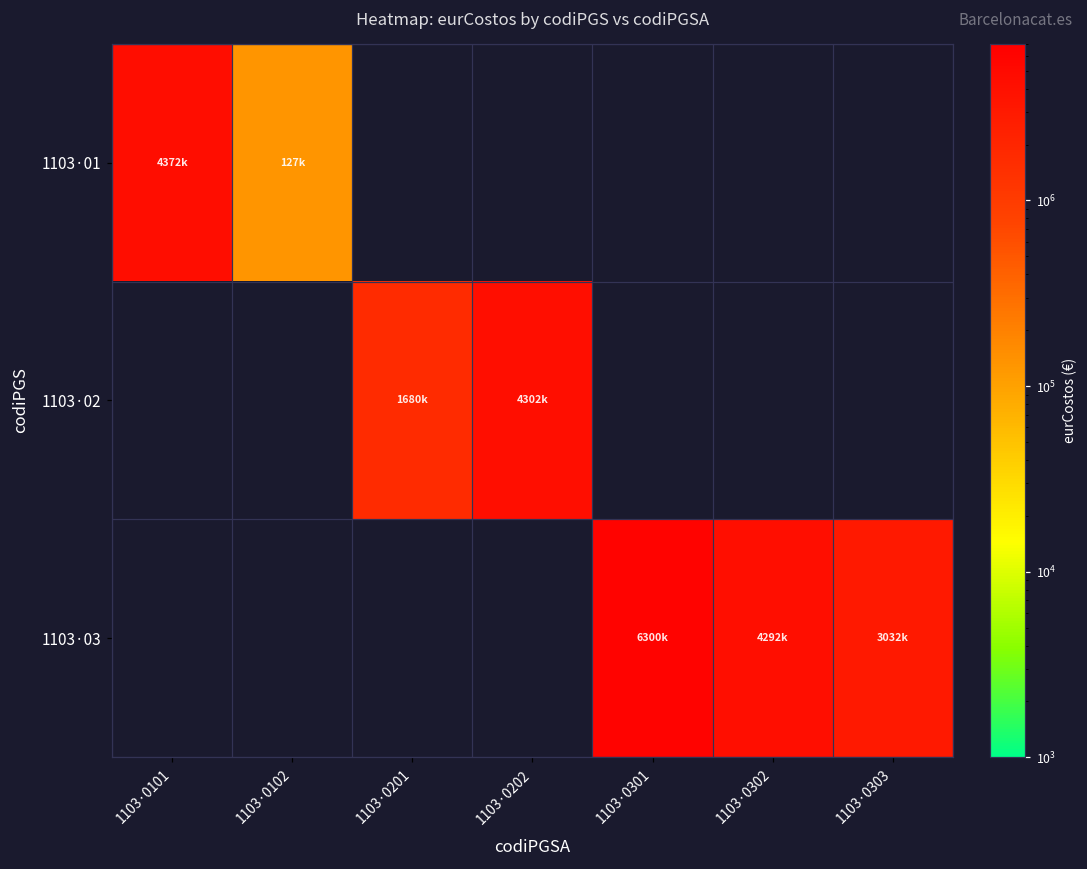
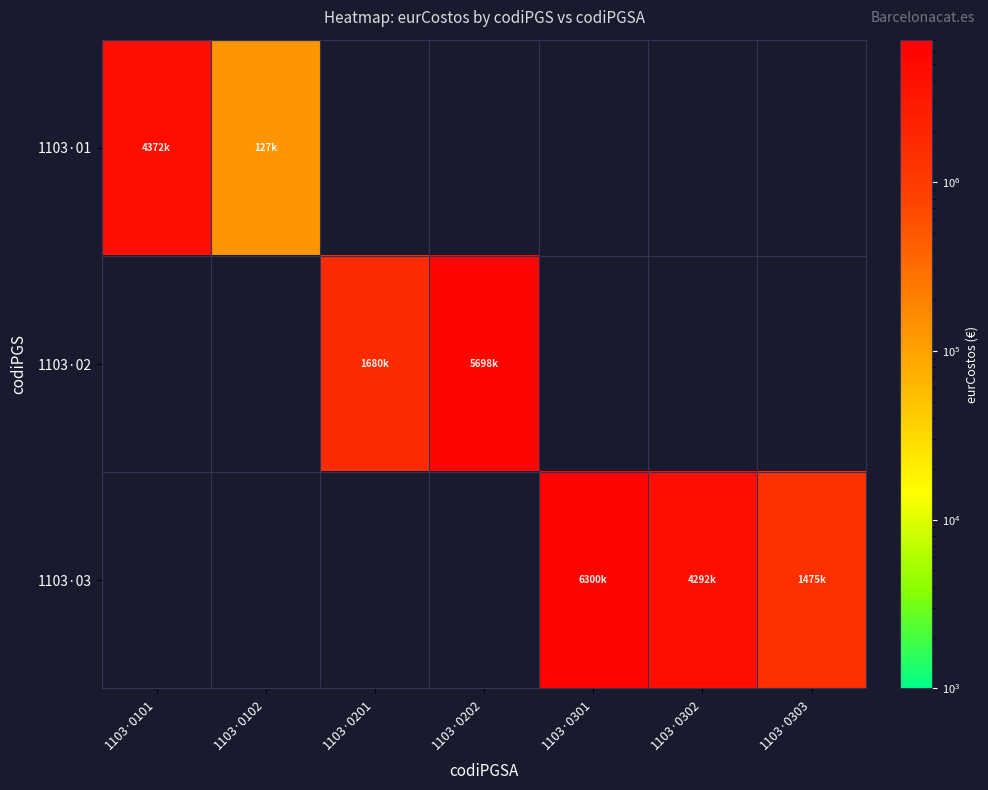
1103·02, 1103·0202: 4302k -> 5698k
1103·03, 1103·0303: 3032k -> 1475k
